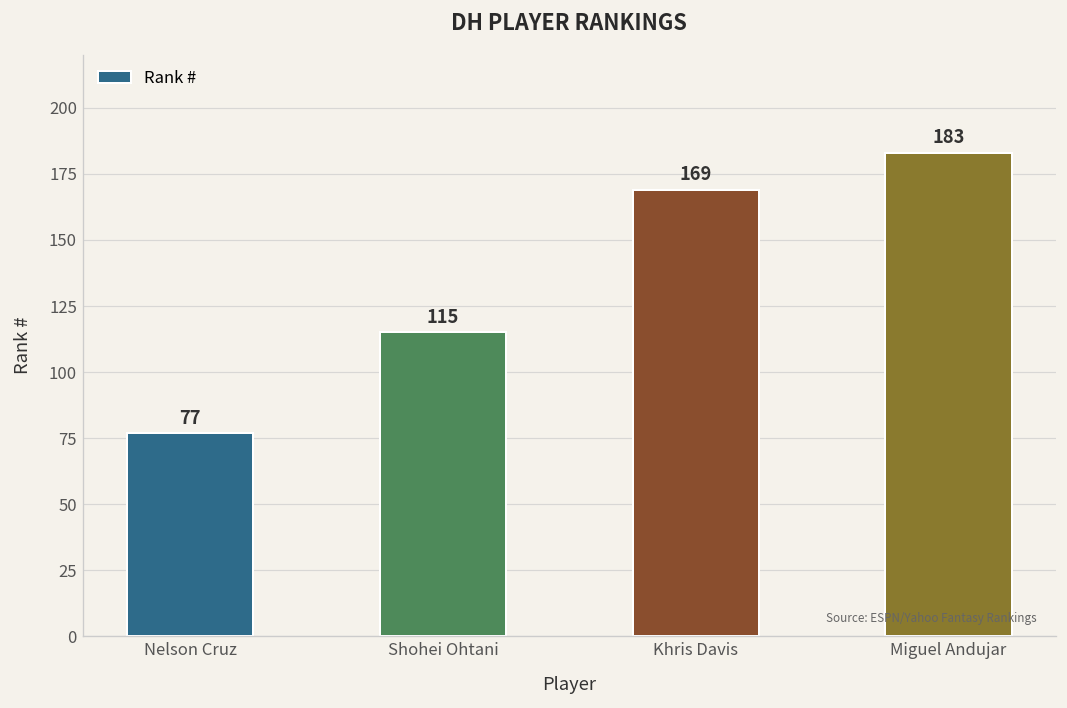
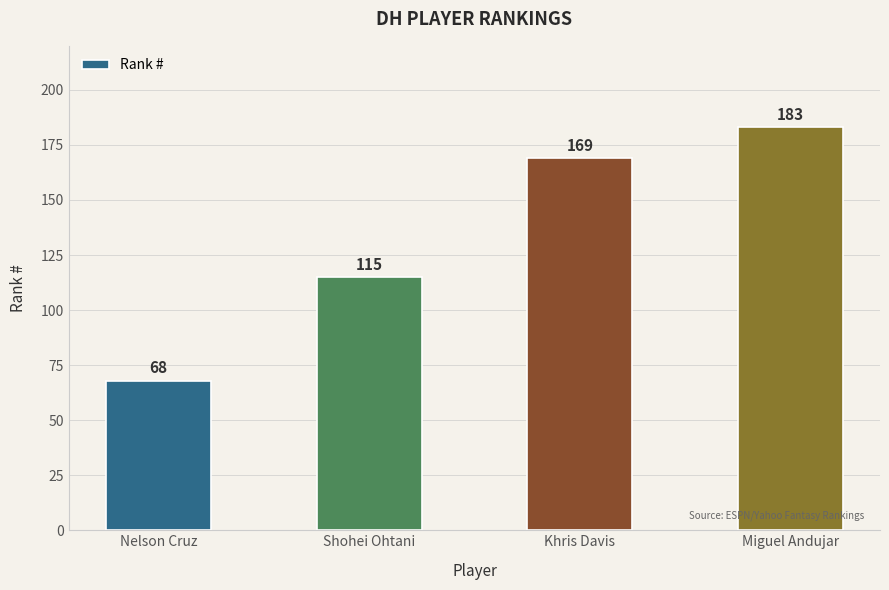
Nelson Cruz: 77 -> 68
